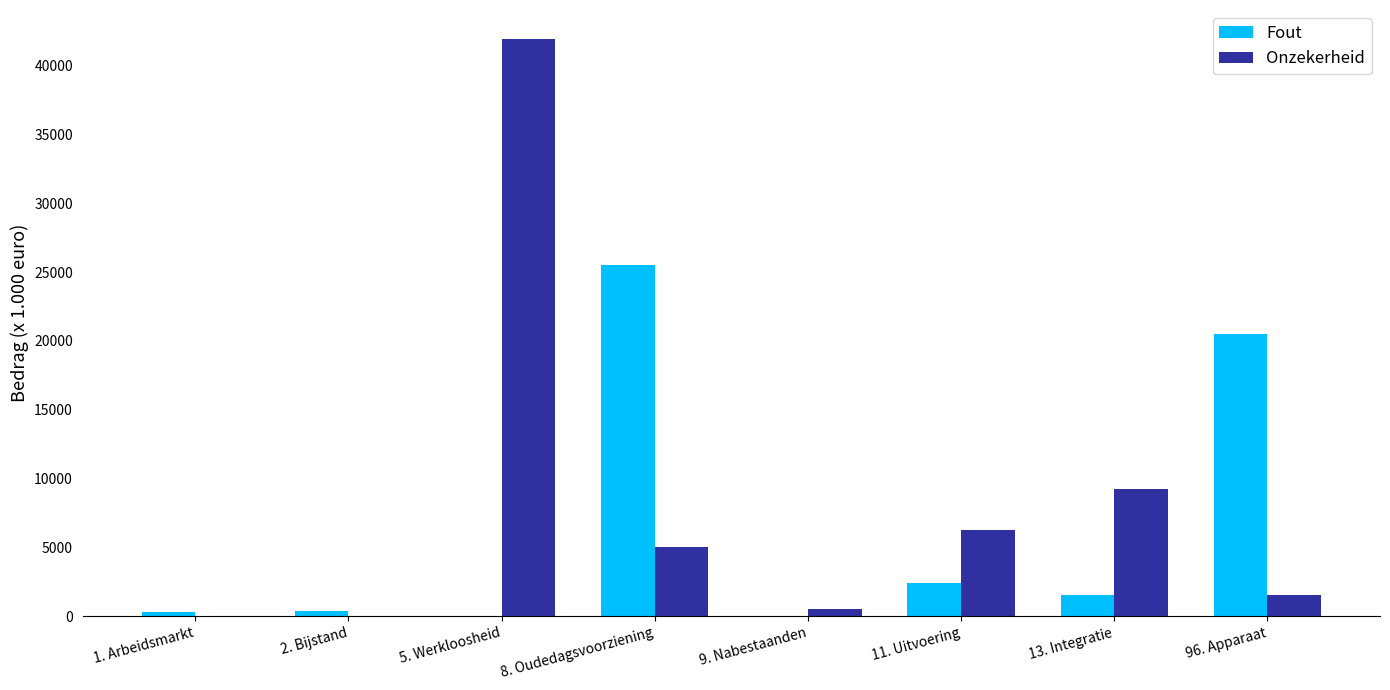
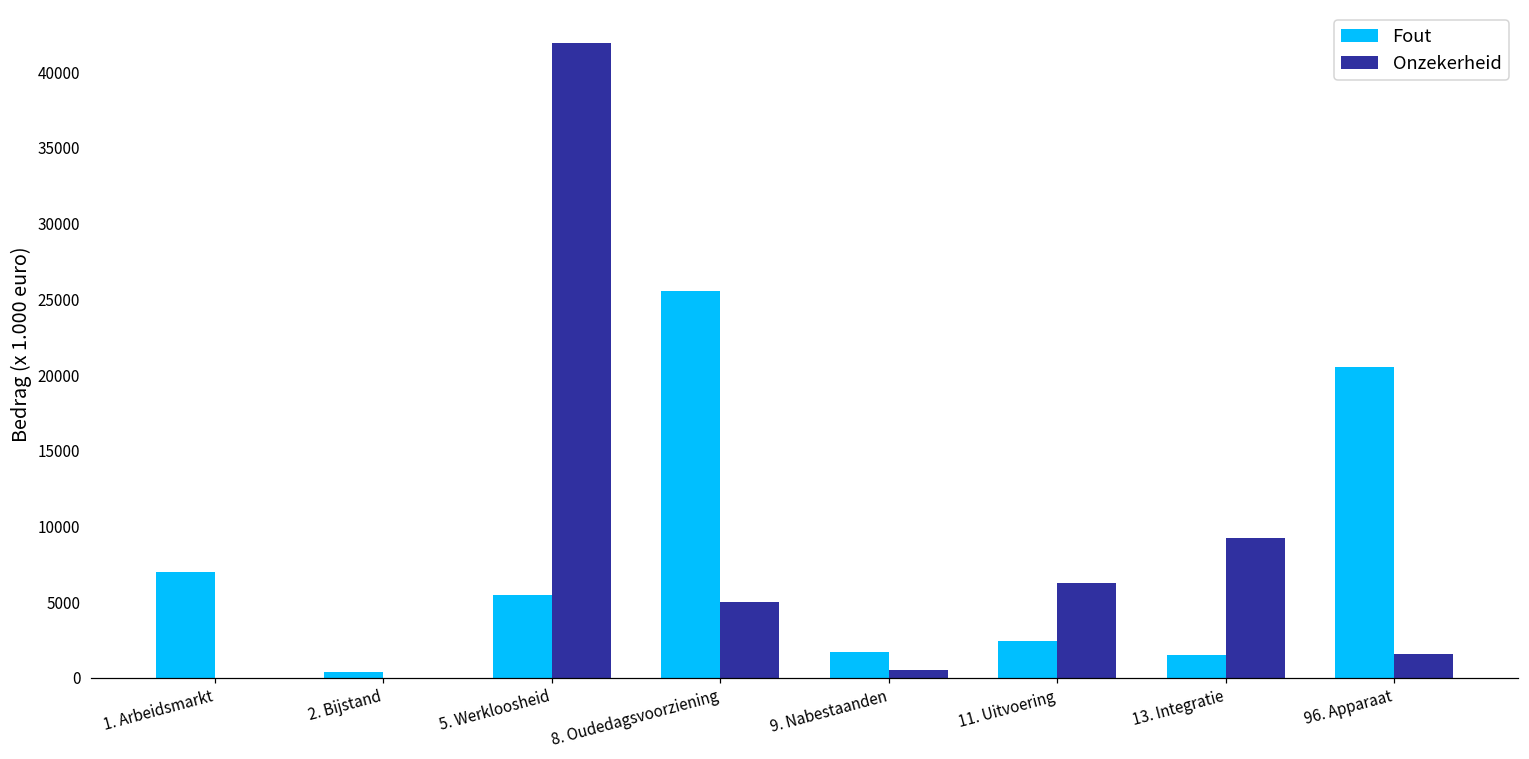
Fout, 1. Arbeidsmarkt: 300 -> 7000
Fout, 5. Werkloosheid: 0 -> 5500
Fout, 9. Nabestaanden: 0 -> 1700
